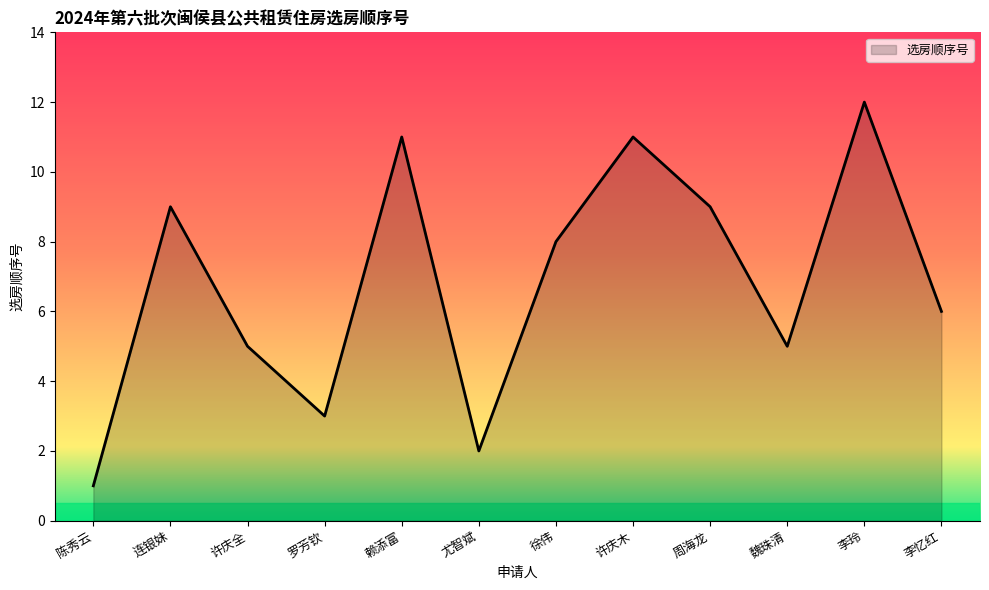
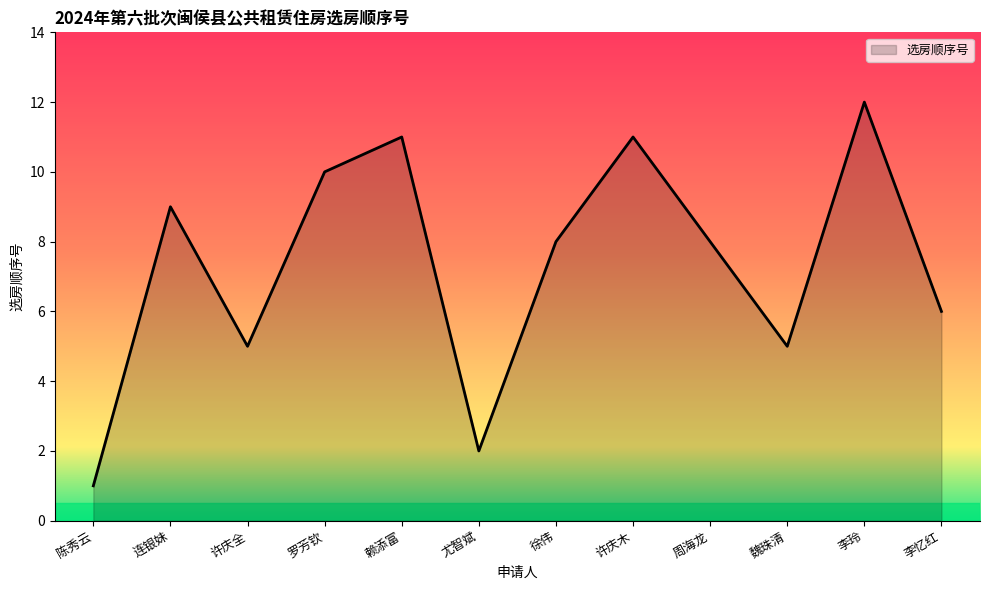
罗芳钦: 3 -> 10
周海龙: 9 -> 8
